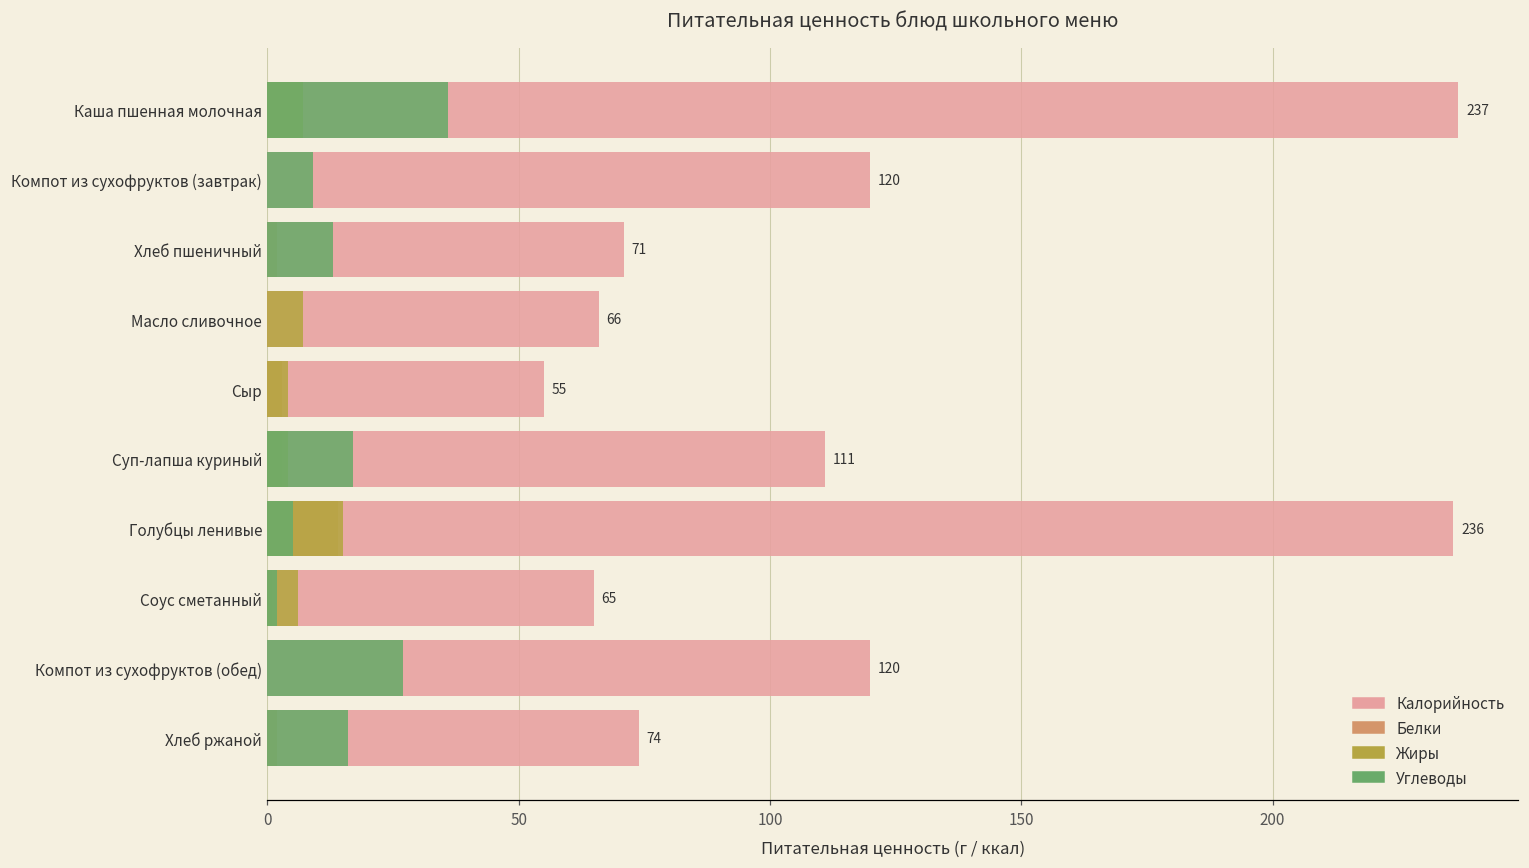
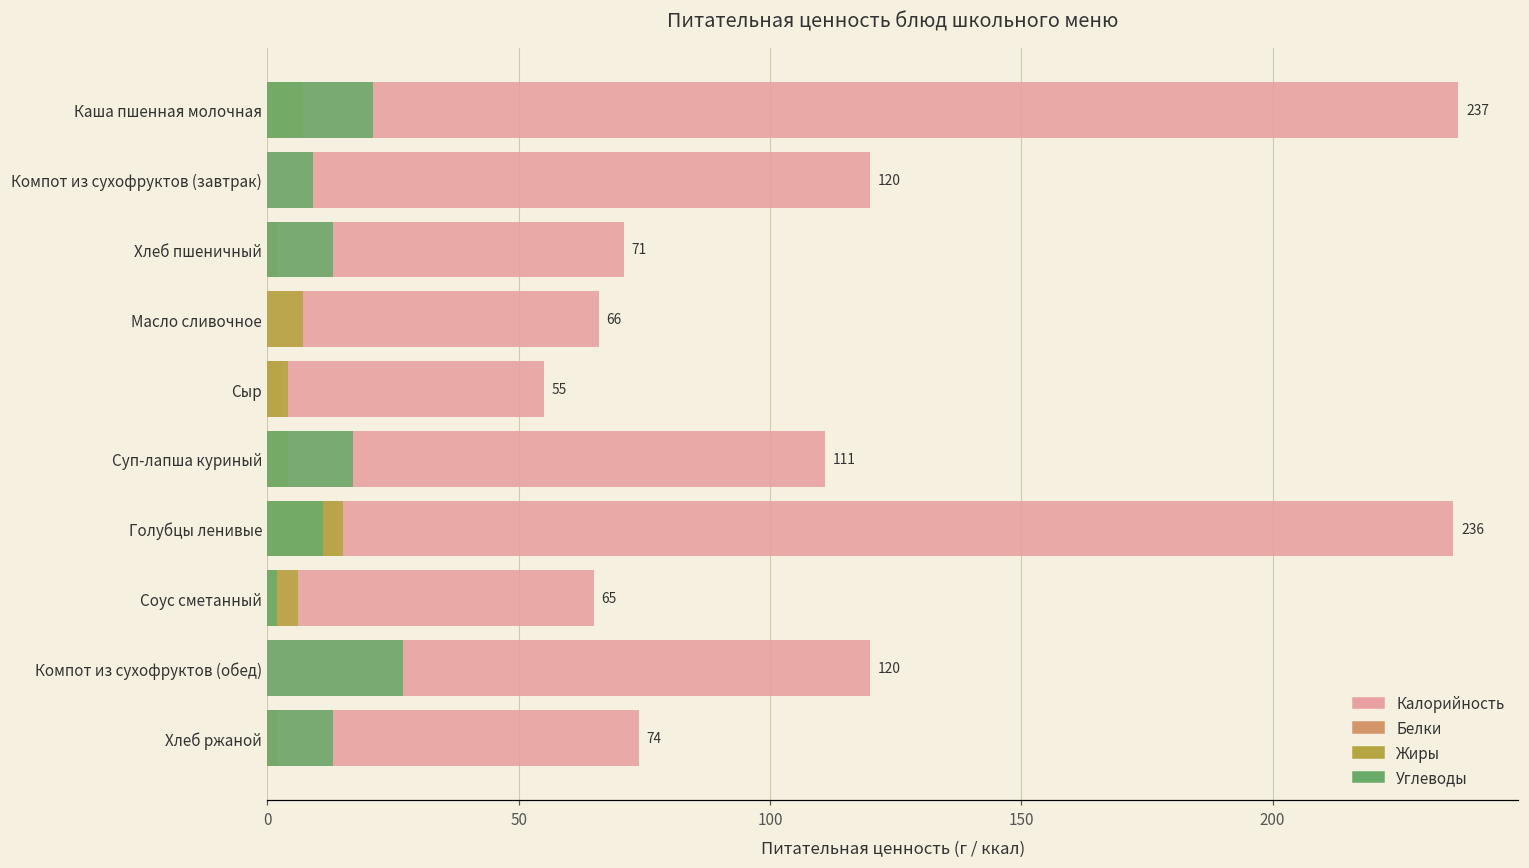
Углеводы, Каша пшенная молочная: 36 -> 21
Углеводы, Голубцы ленивые: 5 -> 11
Углеводы, Хлеб ржаной: 16 -> 13
